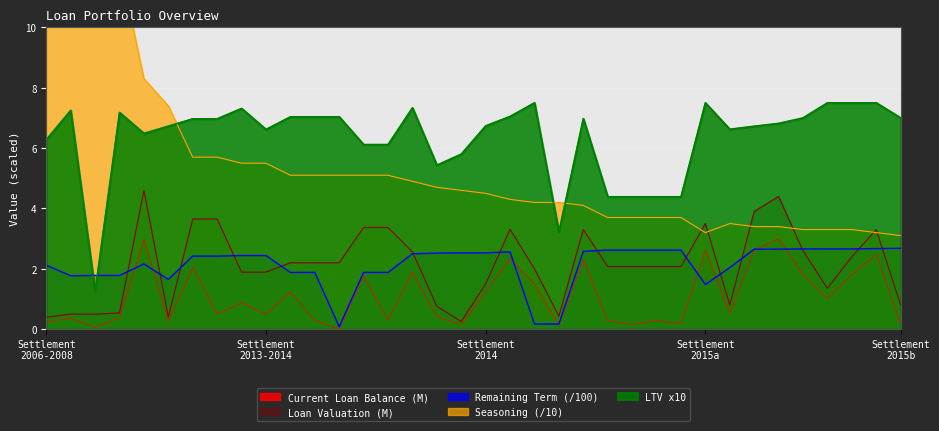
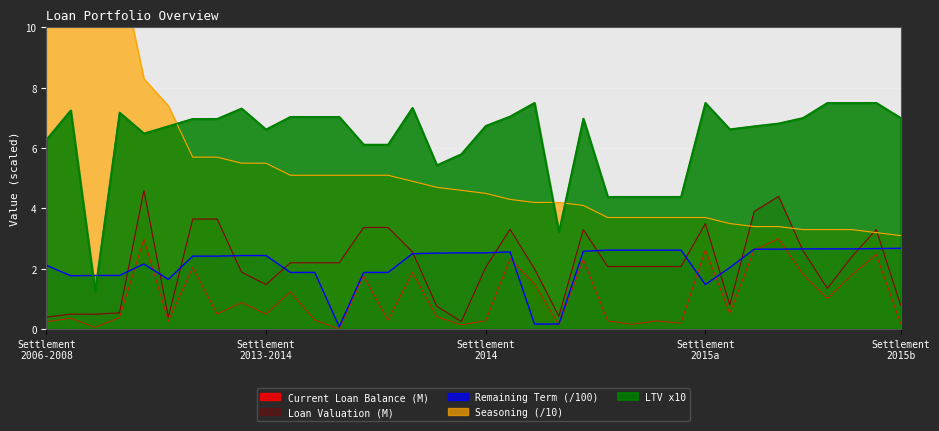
Loan Valuation (M), Settlement 2013-2014: 1.9 -> 1.5
Current Loan Balance (M), Settlement 2014: 1.2 -> 0.3
Loan Valuation (M), Settlement 2014: 1.5 -> 2.0
Seasoning (/10), Settlement 2015a: 3.2 -> 3.7
